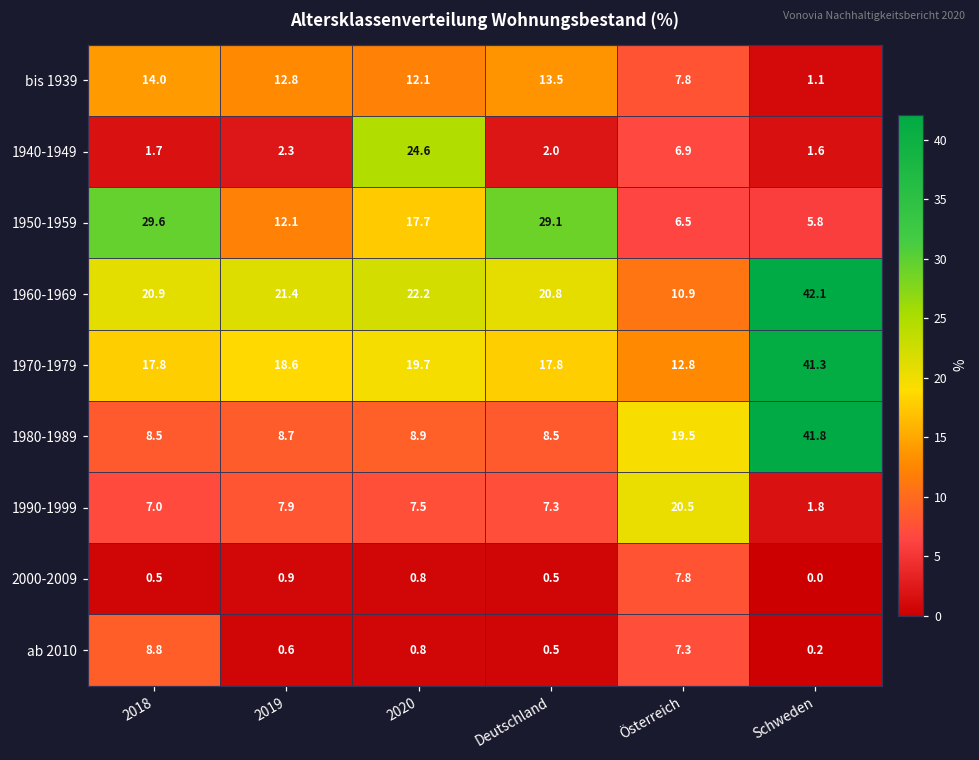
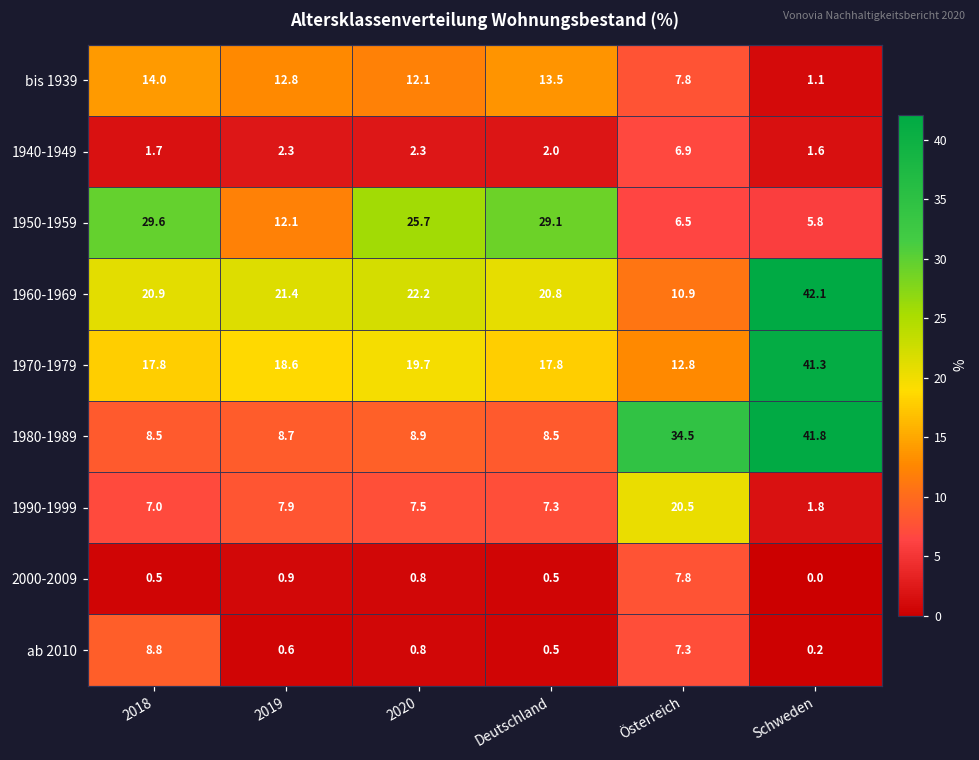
1940-1949, 2020: 24.6 -> 2.3
1950-1959, 2020: 17.7 -> 25.7
1980-1989, Österreich: 19.5 -> 34.5
